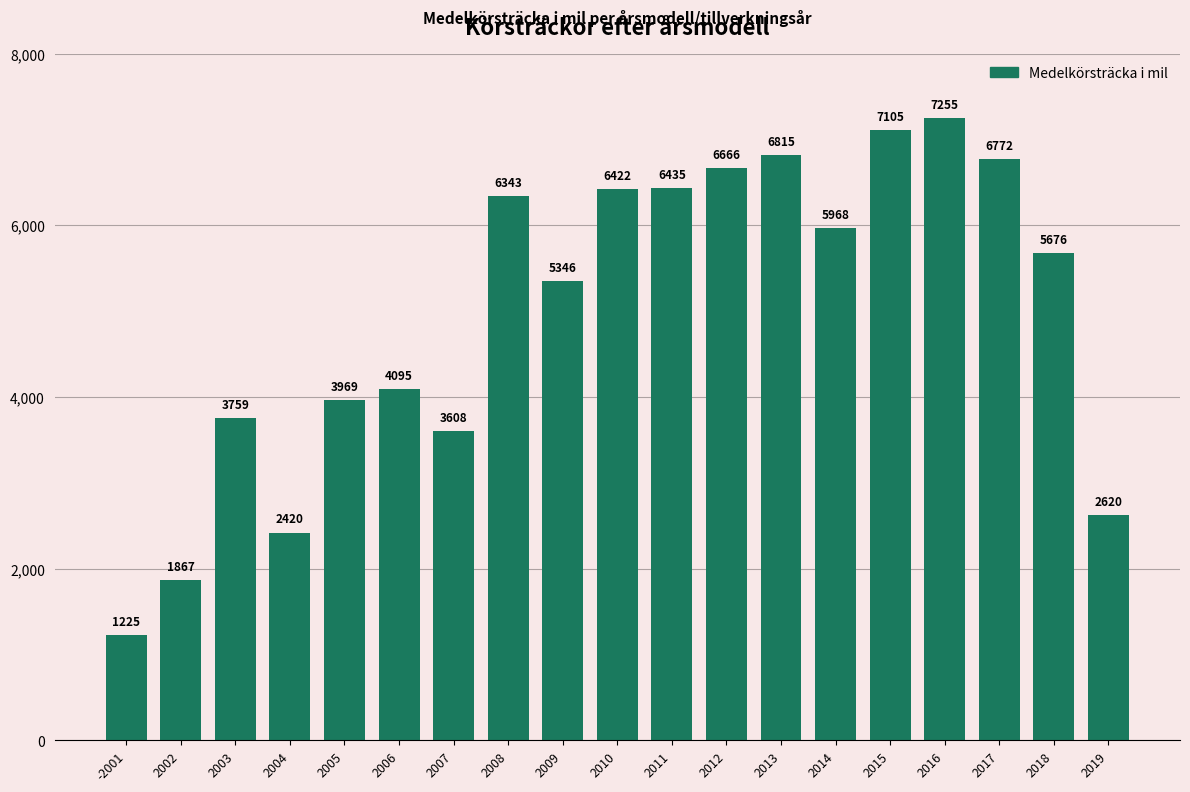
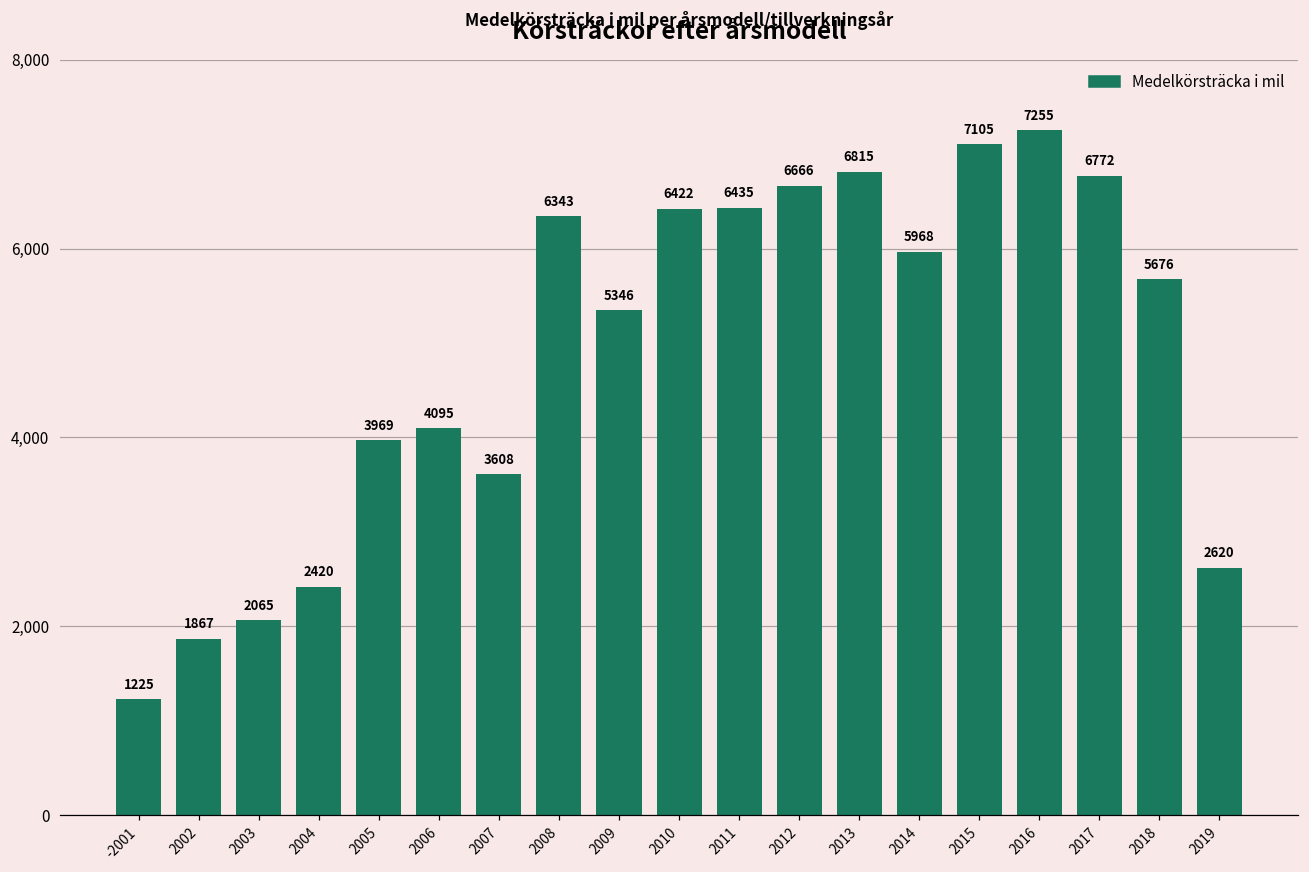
2003: 3759 -> 2065
